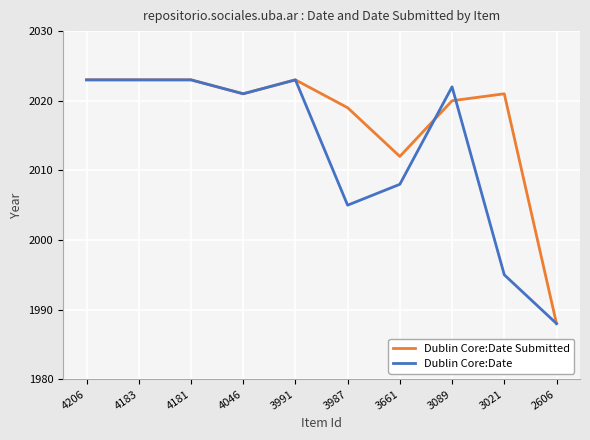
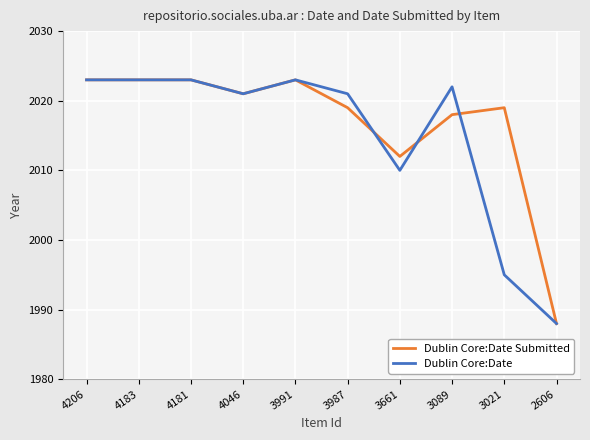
Dublin Core:Date, 3987: 2005 -> 2021
Dublin Core:Date, 3661: 2008 -> 2010
Dublin Core:Date Submitted, 3089: 2020 -> 2018
Dublin Core:Date Submitted, 3021: 2021 -> 2019
